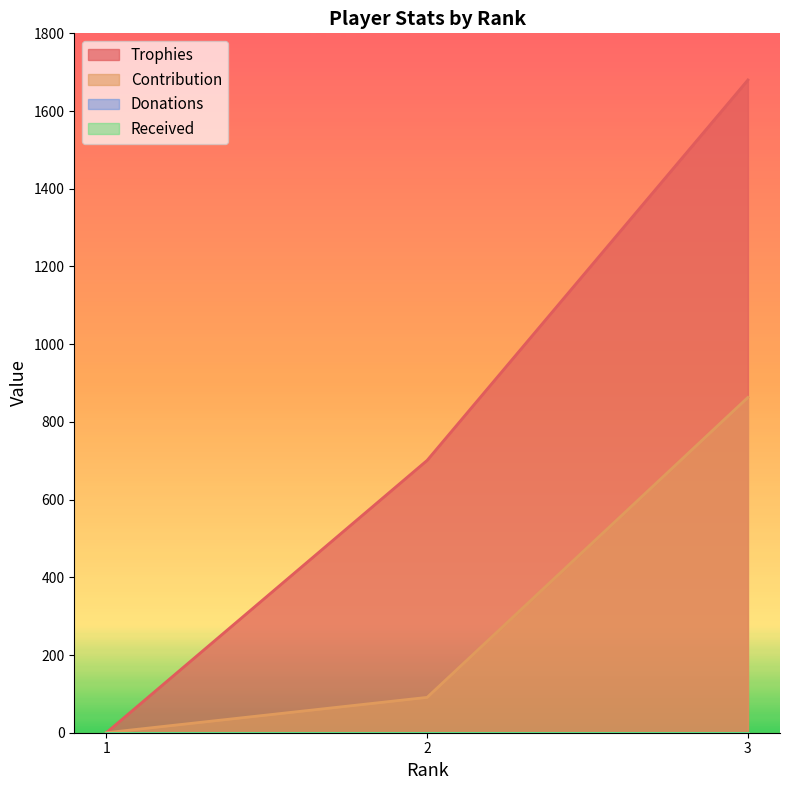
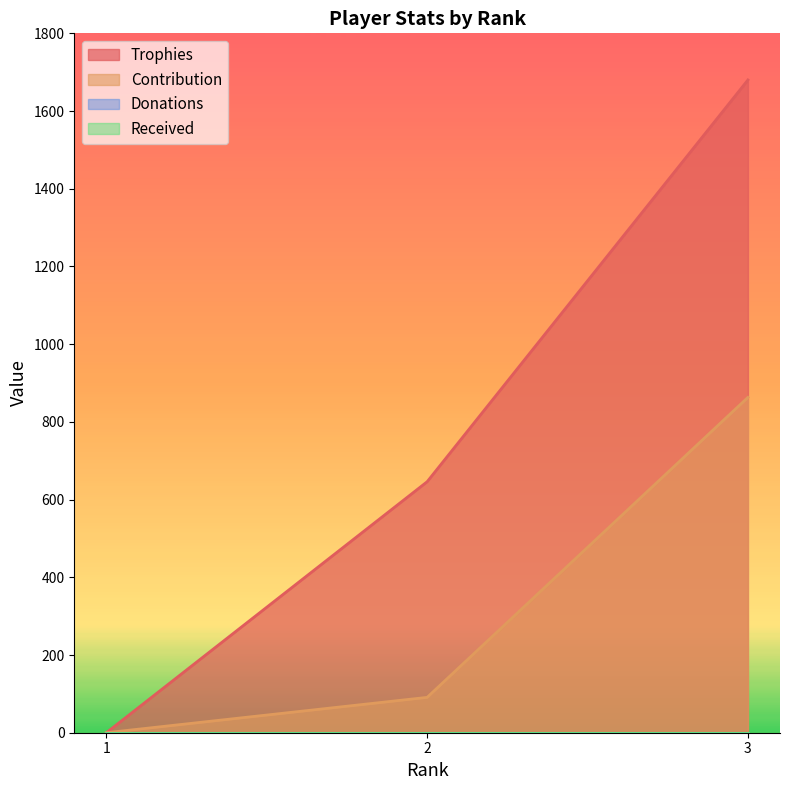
Trophies, 2: 700 -> 650
